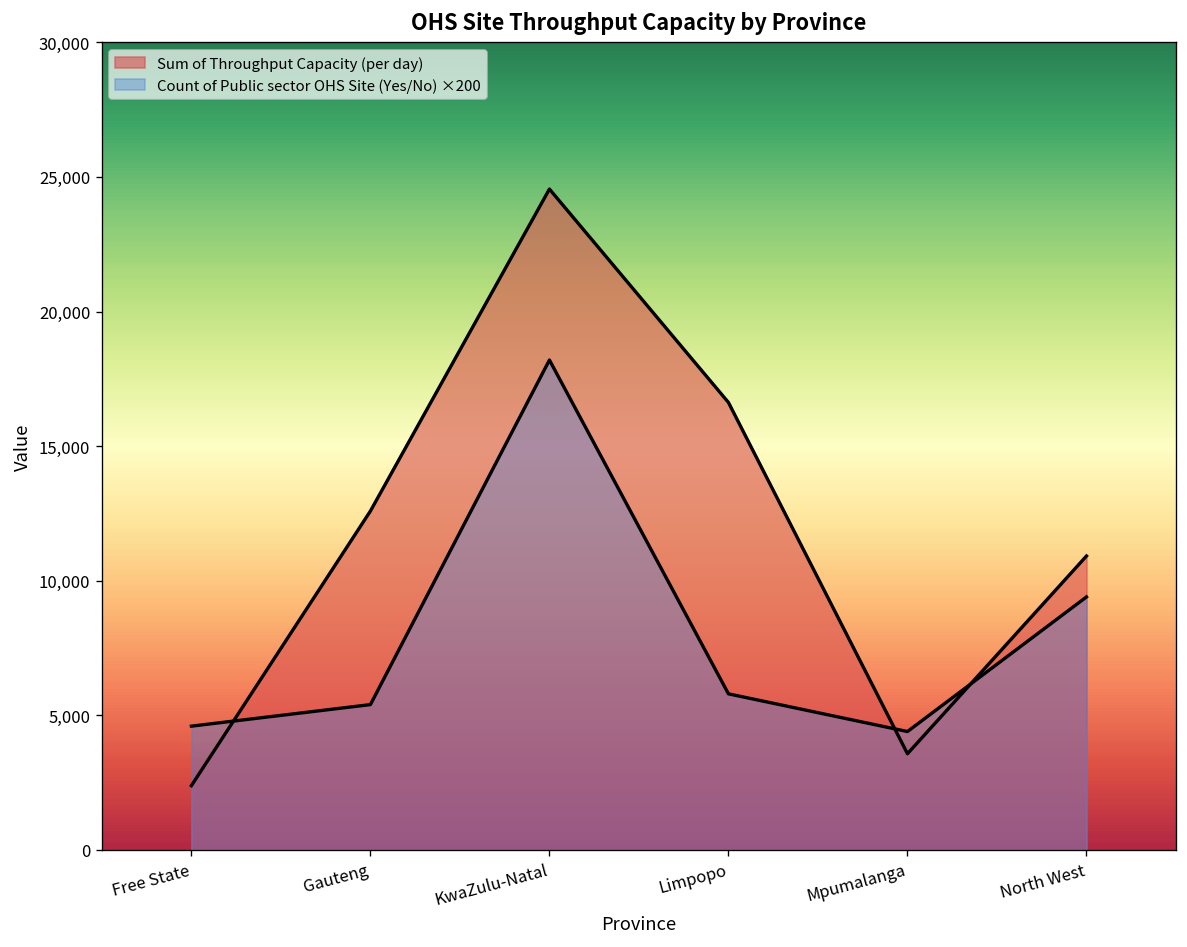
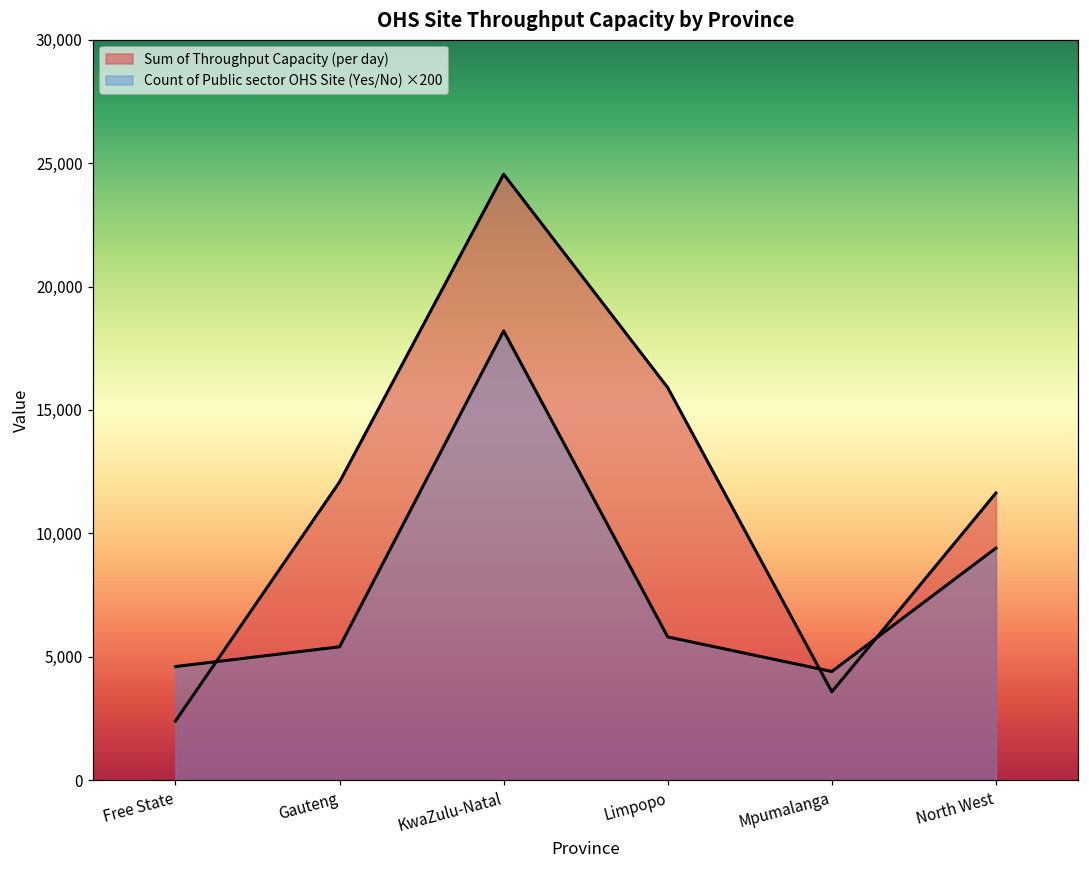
Sum of Throughput Capacity (per day), Gauteng: 12,600 -> 12,100
Sum of Throughput Capacity (per day), Limpopo: 16,600 -> 15,900
Sum of Throughput Capacity (per day), North West: 10,900 -> 11,600
